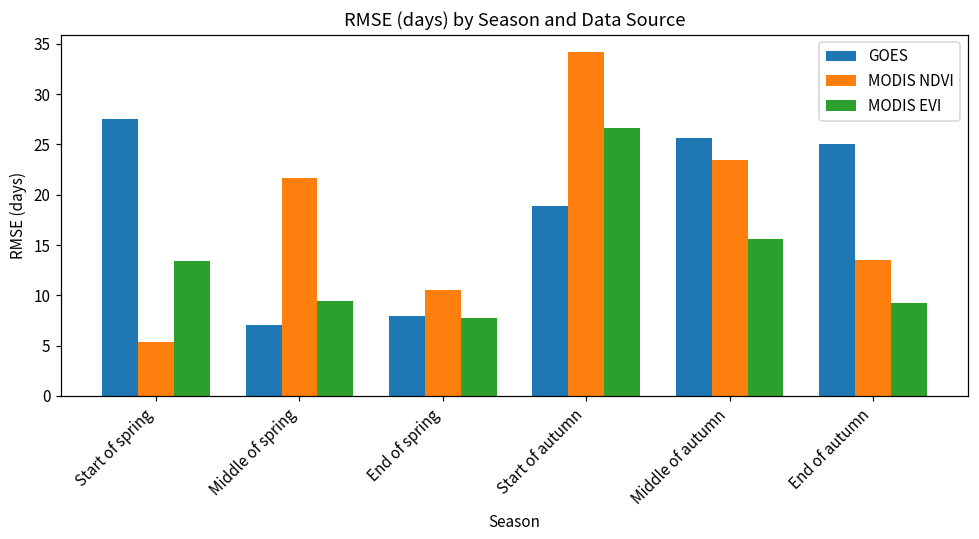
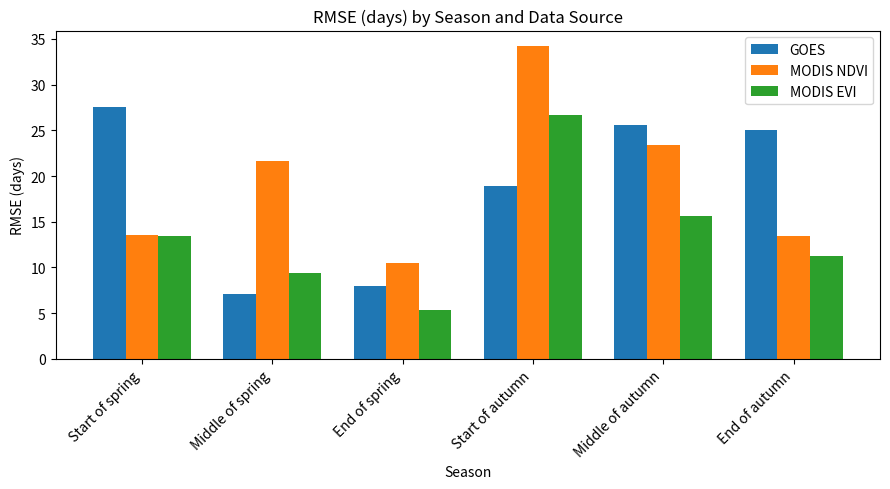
MODIS NDVI, Start of spring: 5 -> 14
MODIS EVI, End of spring: 8 -> 5
MODIS EVI, End of autumn: 9 -> 11
